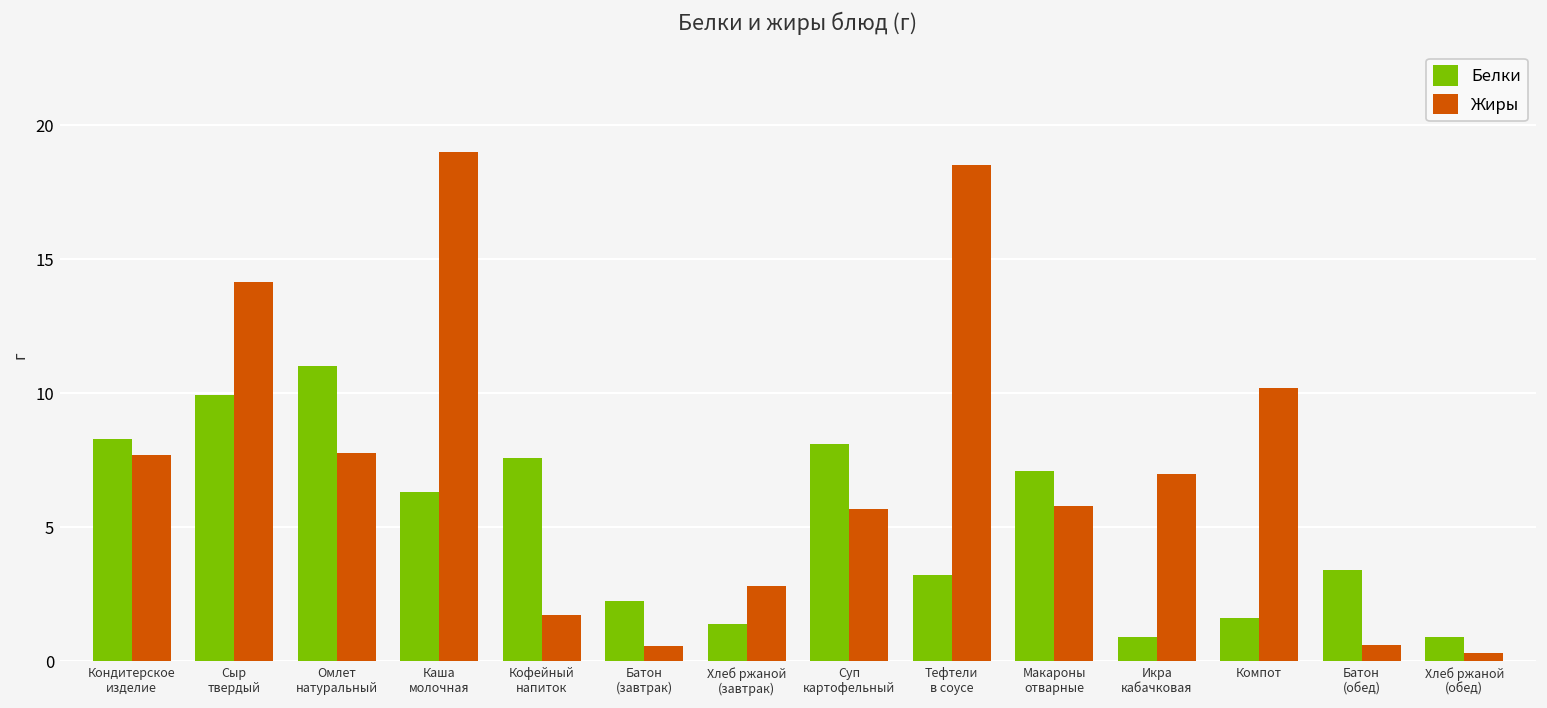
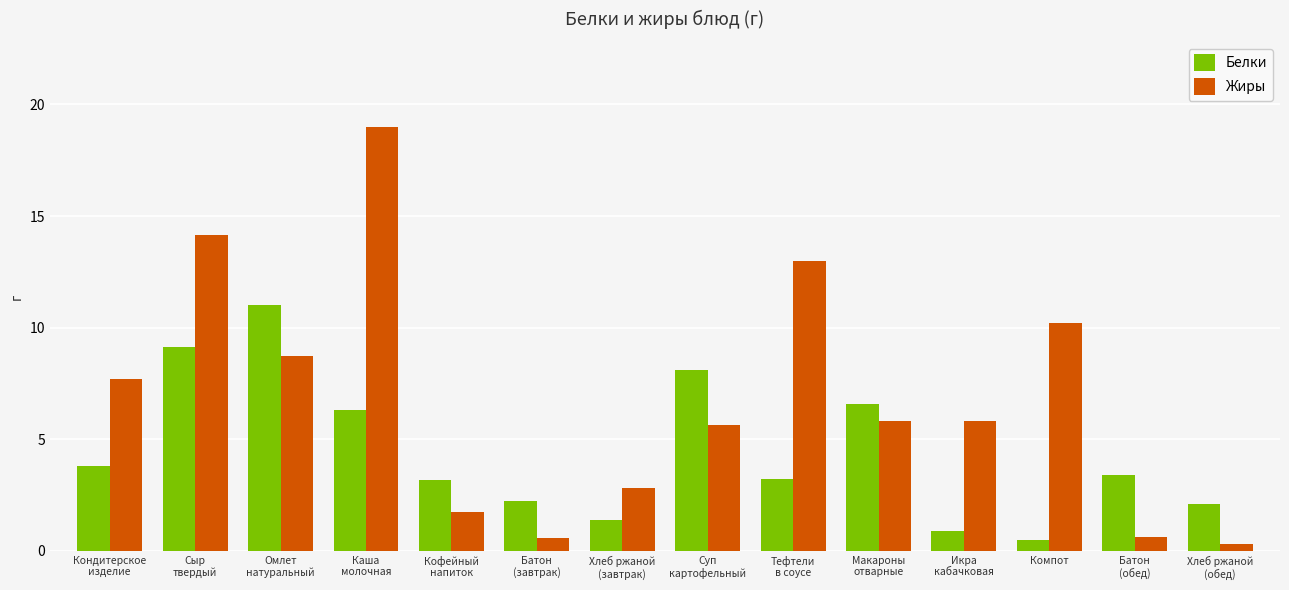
Белки, Кондитерское изделие: 8.3 -> 3.8
Белки, Сыр твердый: 9.9 -> 9.1
Жиры, Омлет натуральный: 7.8 -> 8.8
Белки, Кофейный напиток: 7.6 -> 3.2
Жиры, Тефтели в соусе: 18.5 -> 13.0
Белки, Макароны отварные: 7.1 -> 6.6
Жиры, Икра кабачковая: 7.0 -> 5.8
Белки, Компот: 1.6 -> 0.5
Белки, Хлеб ржаной (обед): 0.9 -> 2.1
